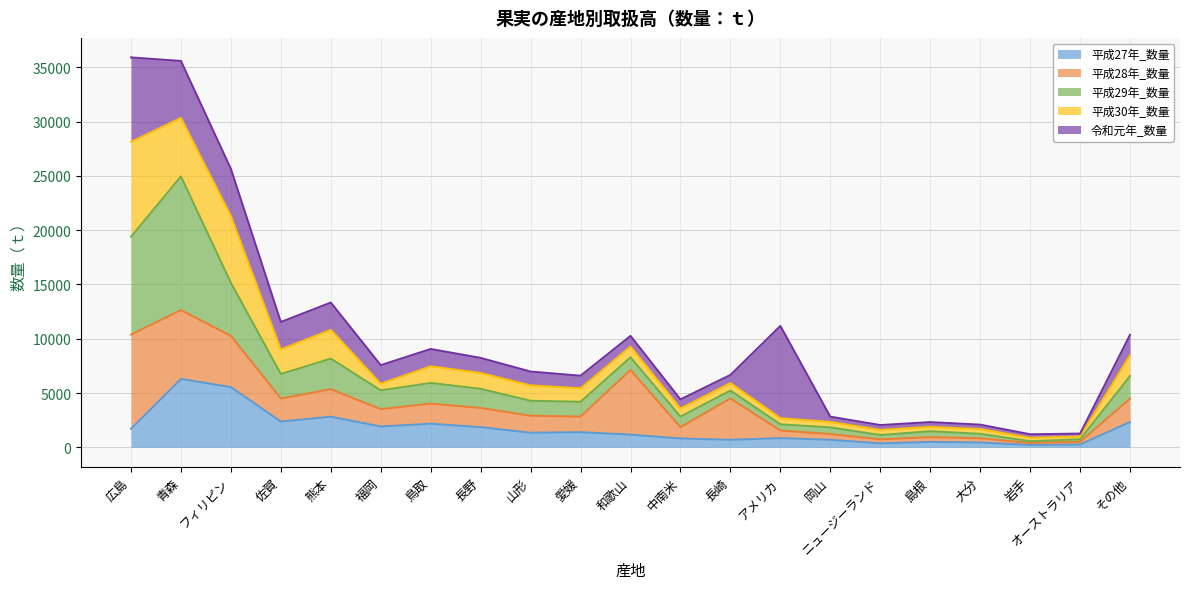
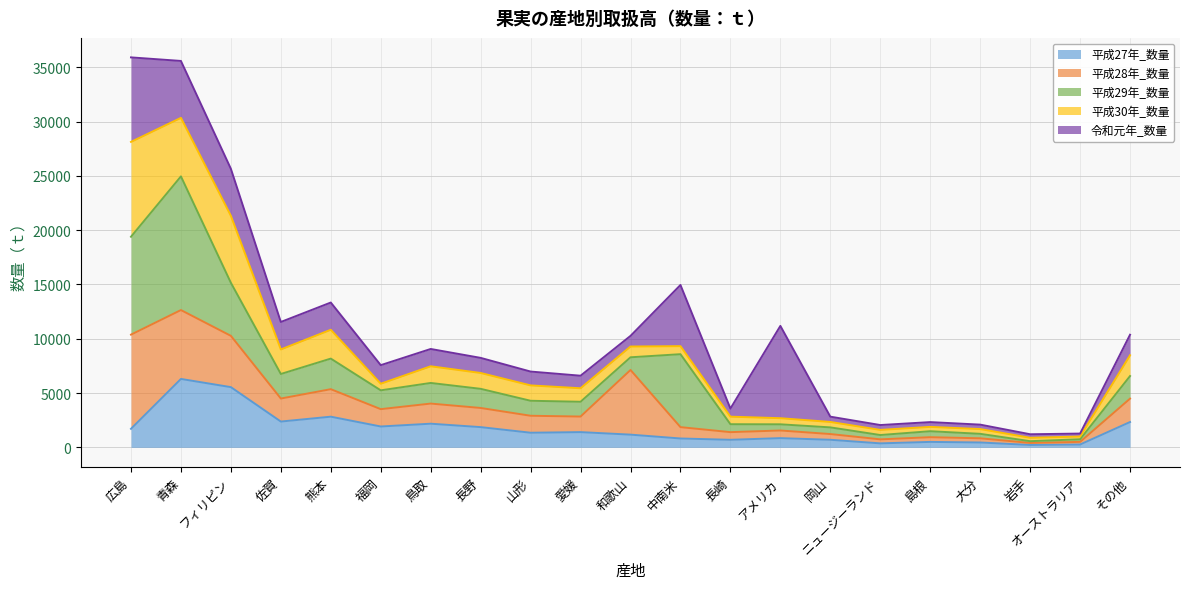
平成29年_数量, 中南米: 1000 -> 6700
令和元年_数量, 中南米: 800 -> 5600
平成28年_数量, 長崎: 3800 -> 700
